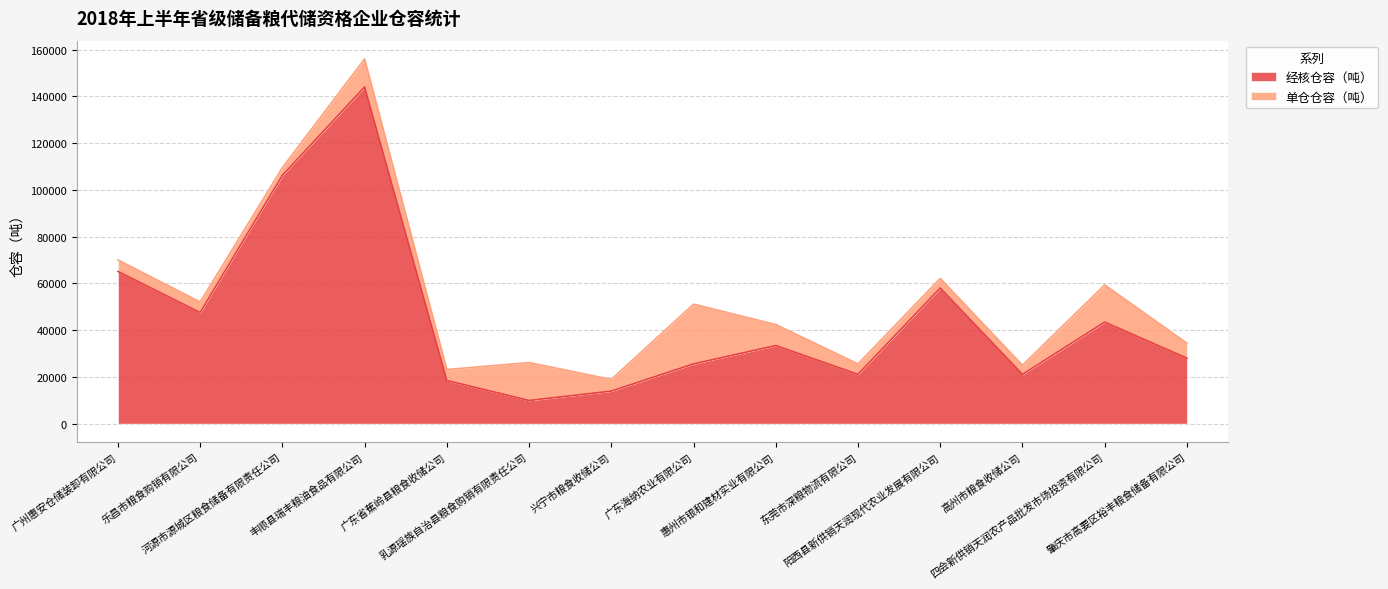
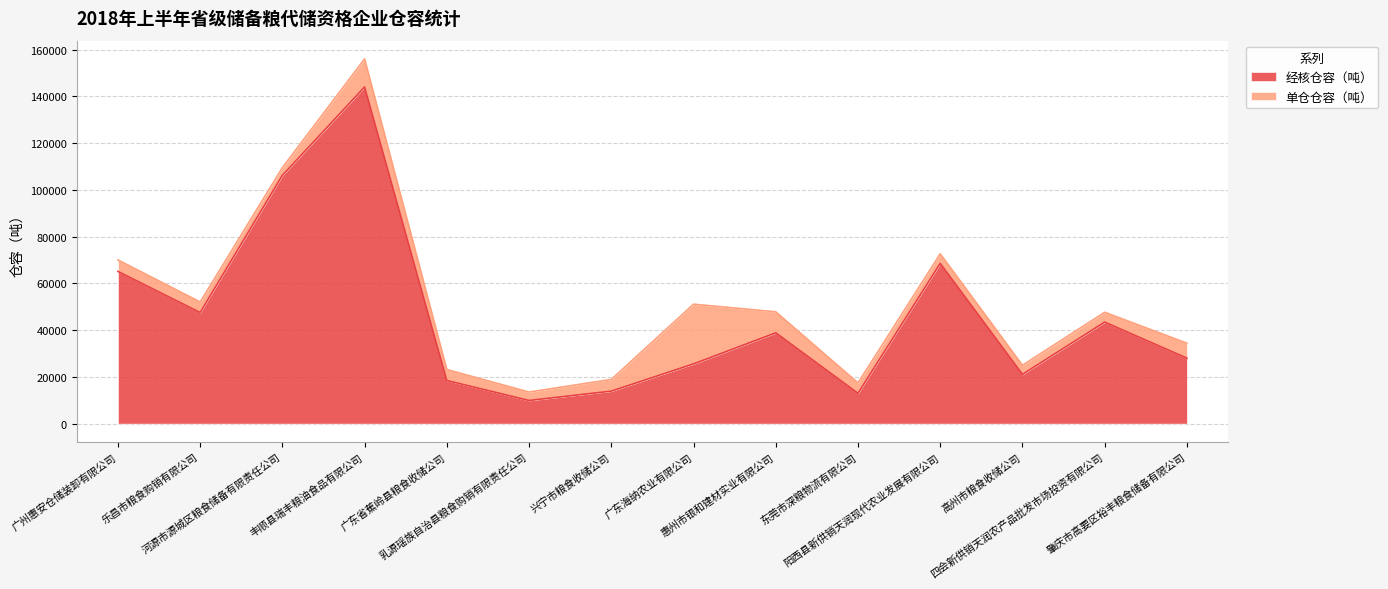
单仓仓容（吨）, 乳源瑶族自治县粮食购销有限责任公司: 16000 -> 4000
经核仓容（吨）, 惠州市银和建材实业有限公司: 33000 -> 39000
经核仓容（吨）, 东莞市深粮物流有限公司: 21000 -> 13000
经核仓容（吨）, 阳西县新供销天润现代农业发展有限公司: 58000 -> 69000
单仓仓容（吨）, 四会新供销天润农产品批发市场投资有限公司: 16000 -> 4000
